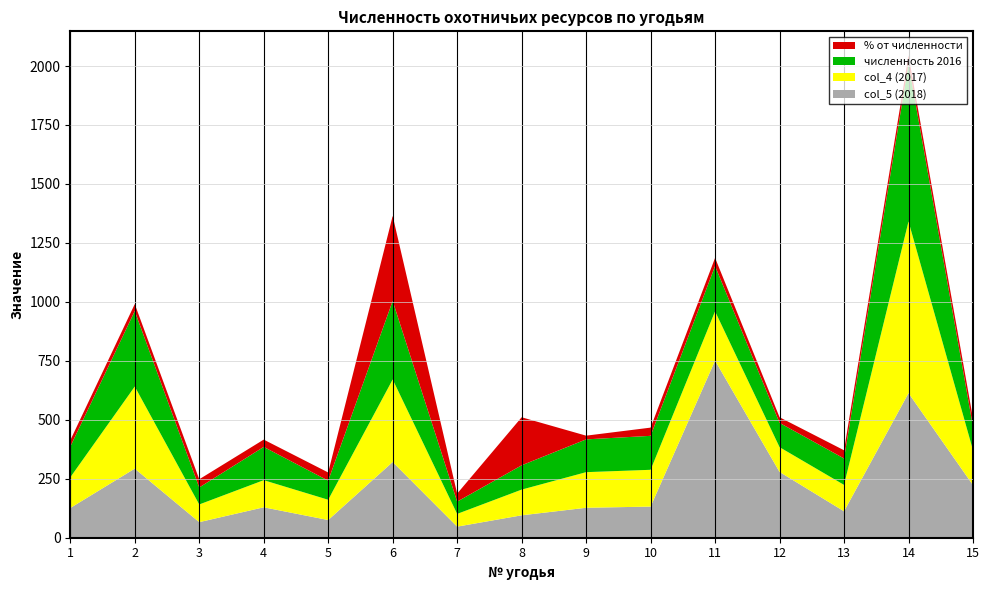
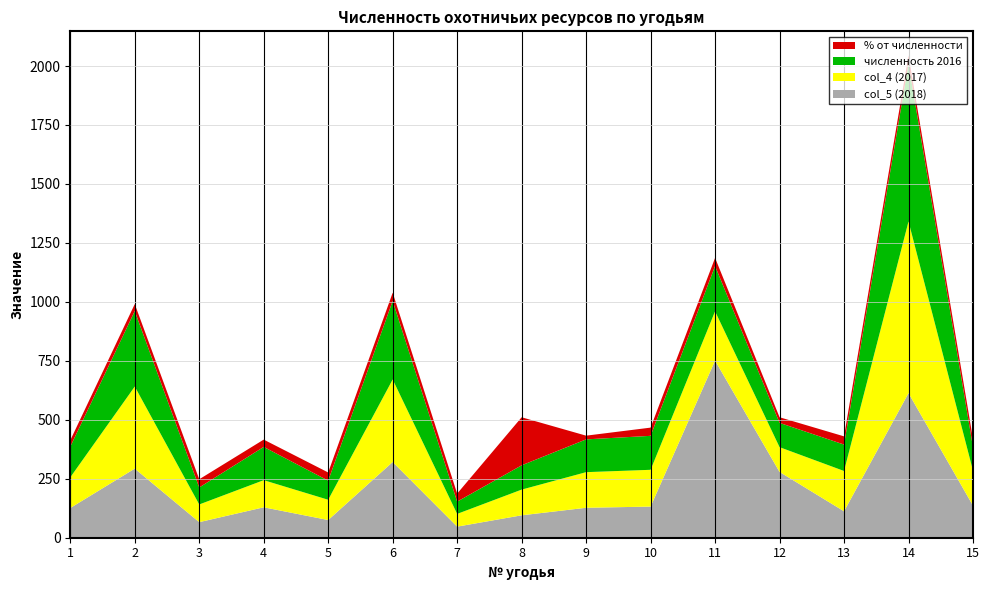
% от численности, 6: 360 -> 30
col_4 (2017), 13: 110 -> 170
col_5 (2018), 15: 220 -> 140
